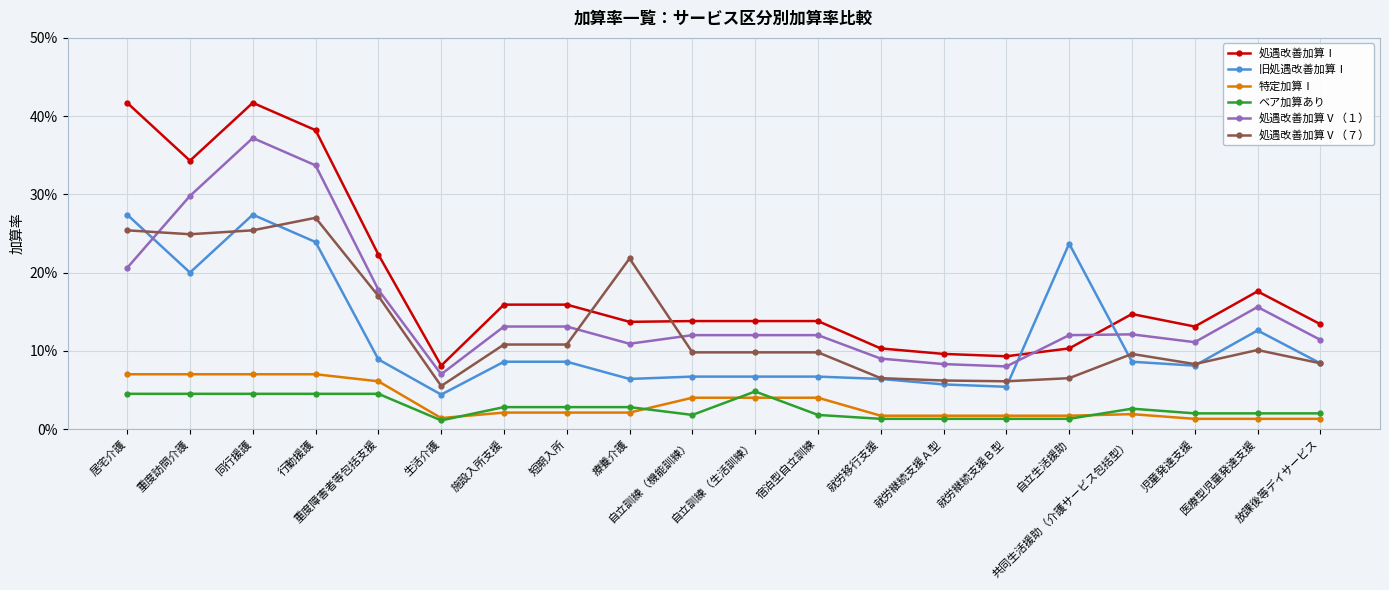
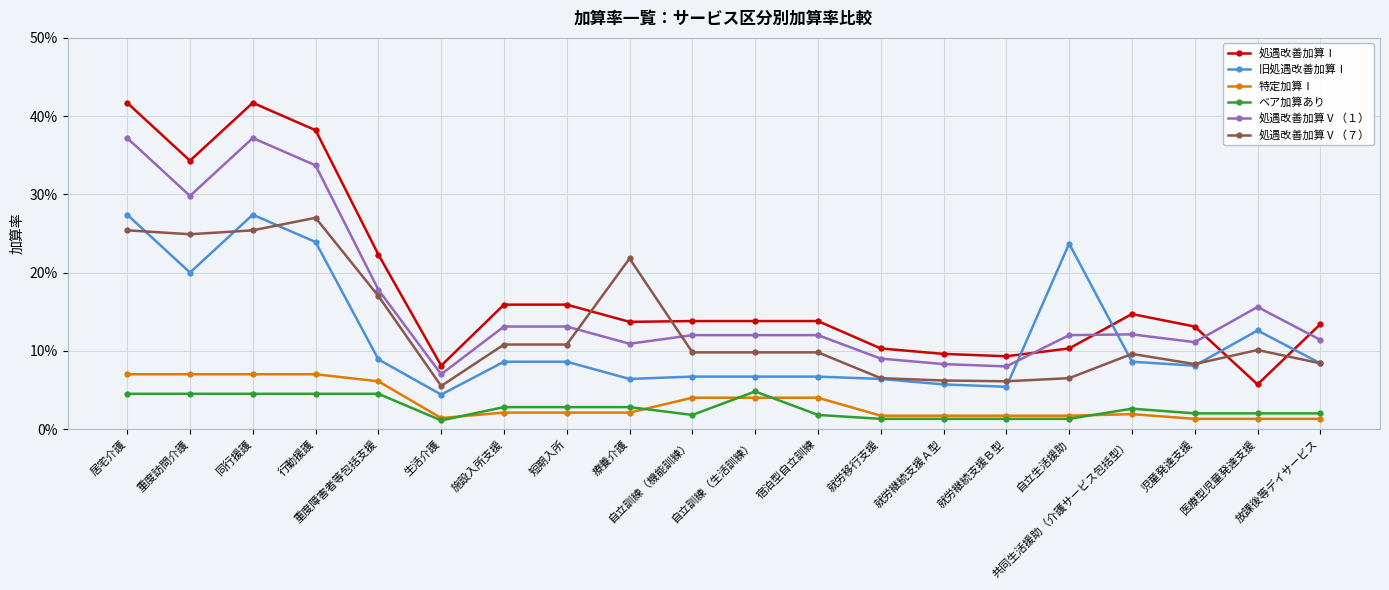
処遇改善加算Ⅴ（１）, 居宅介護: 21% -> 37%
処遇改善加算Ⅰ, 医療型児童発達支援: 18% -> 6%
